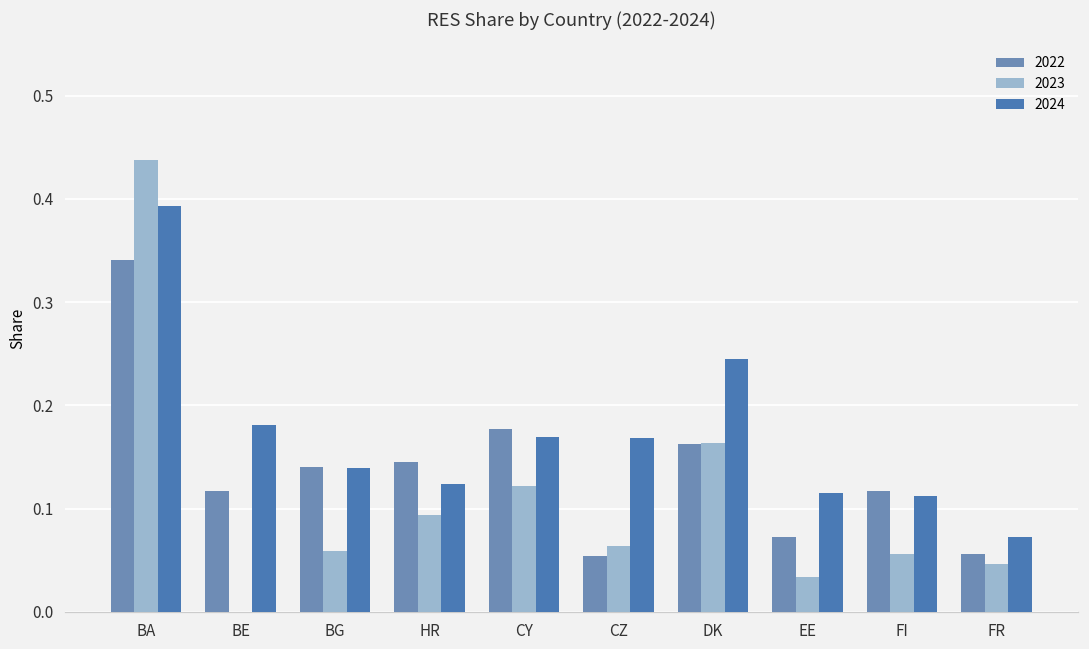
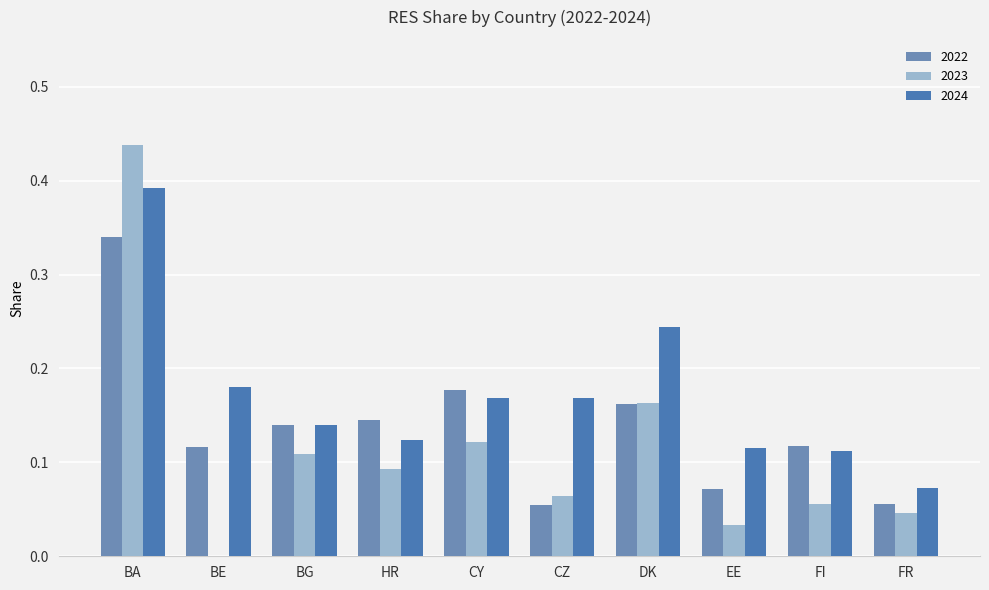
2023, BG: 0.06 -> 0.11
